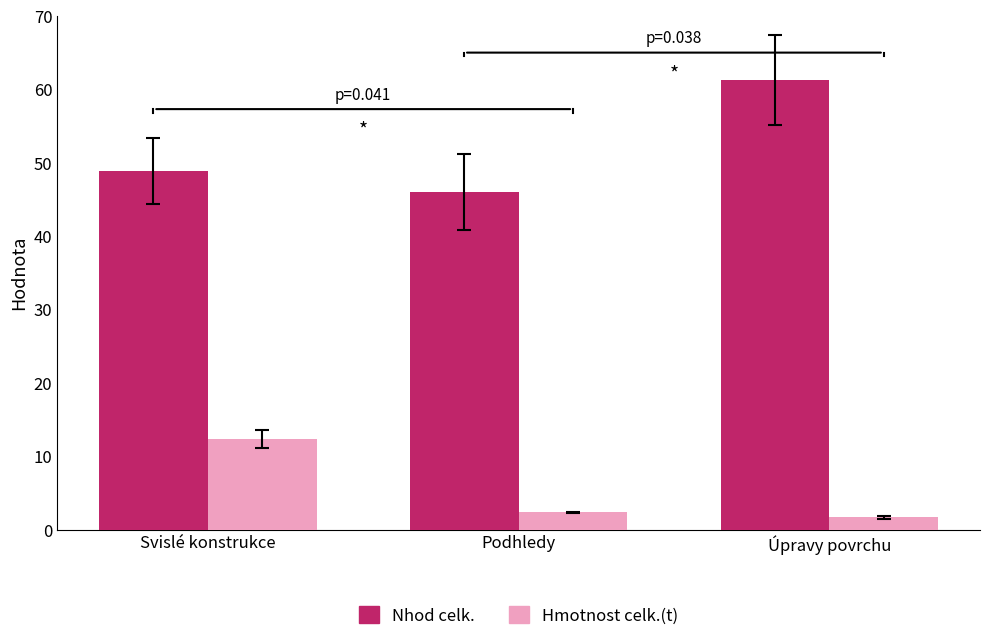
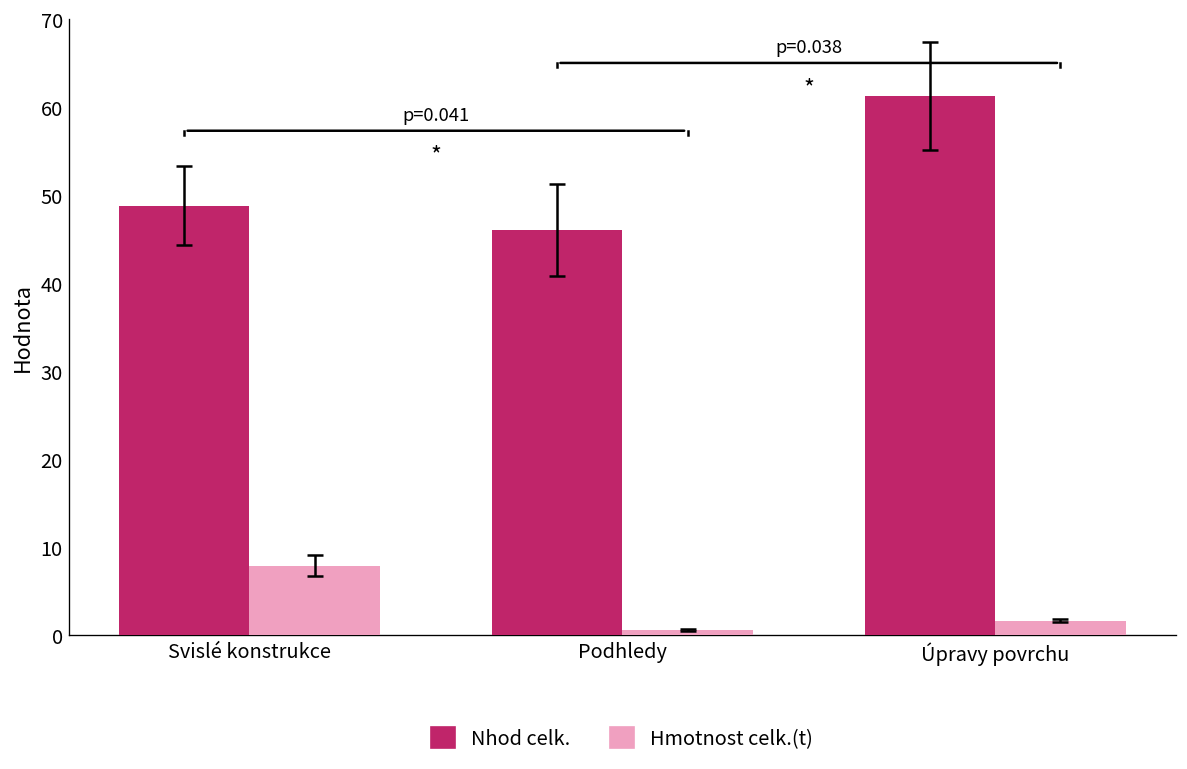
Hmotnost celk.(t), Svislé konstrukce: 12 -> 8
Hmotnost celk.(t), Podhledy: 2 -> 1
